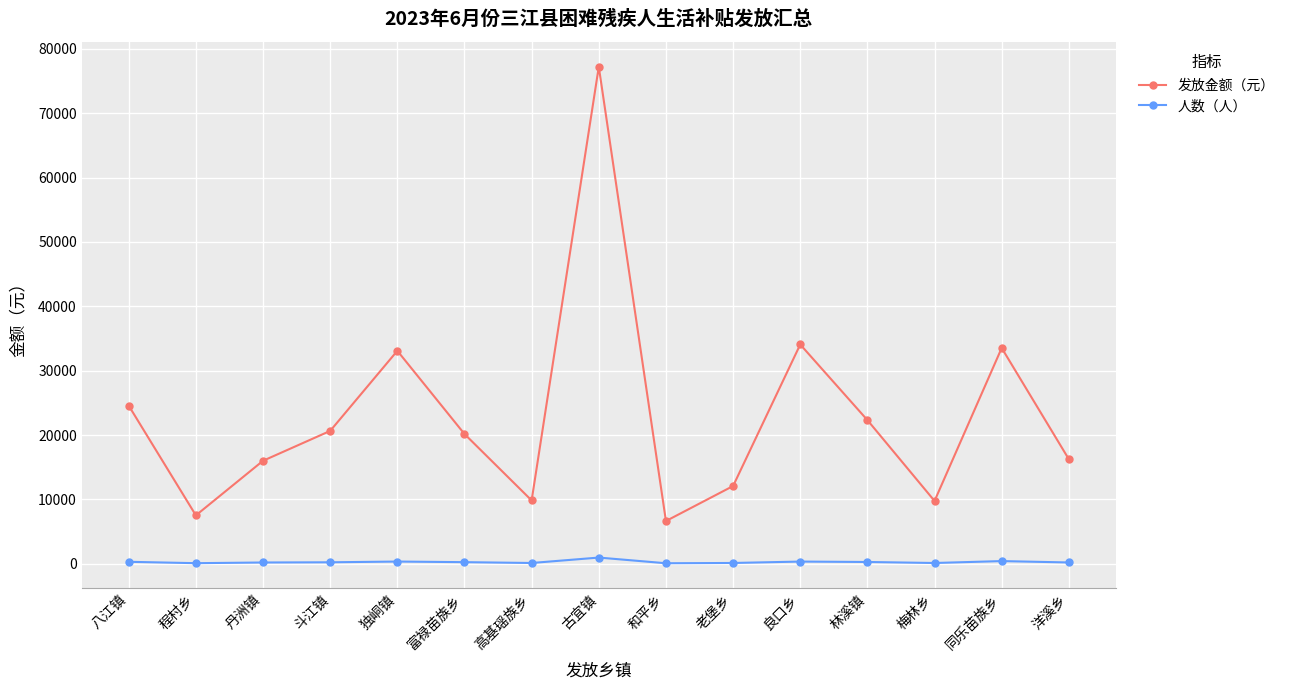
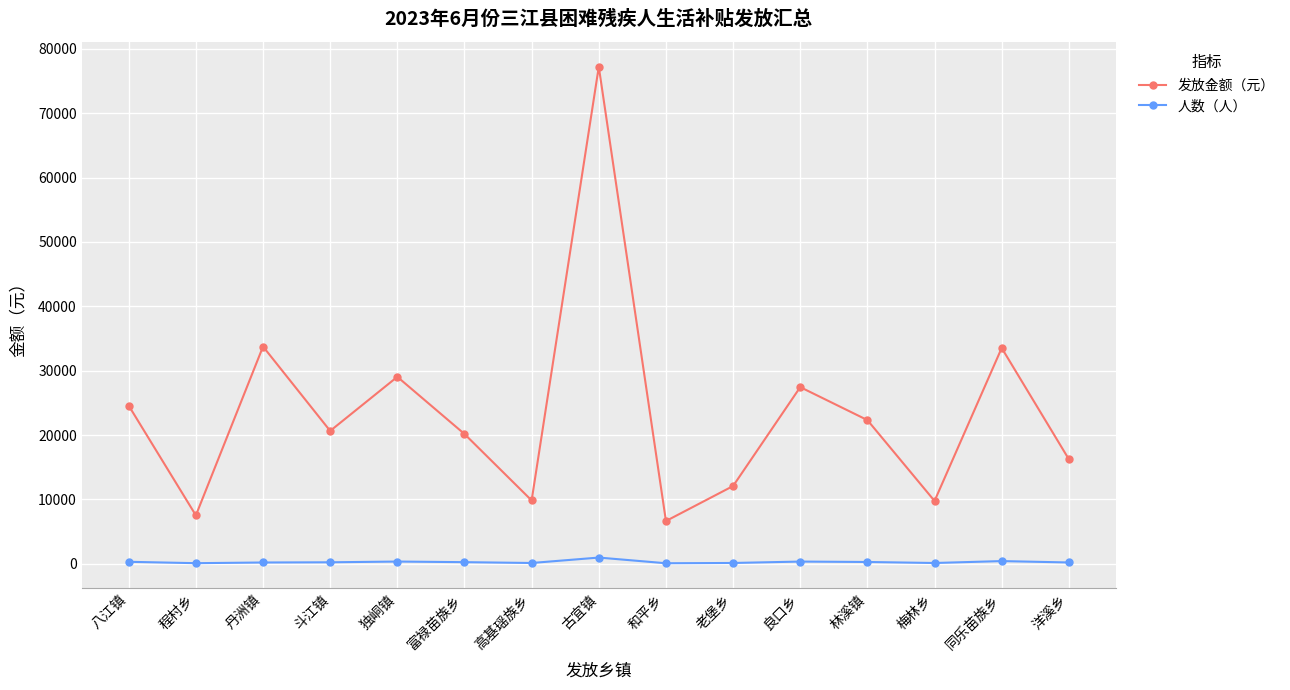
发放金额（元）, 丹洲镇: 16000 -> 34000
发放金额（元）, 独峒镇: 33000 -> 29000
发放金额（元）, 良口乡: 34000 -> 27000
